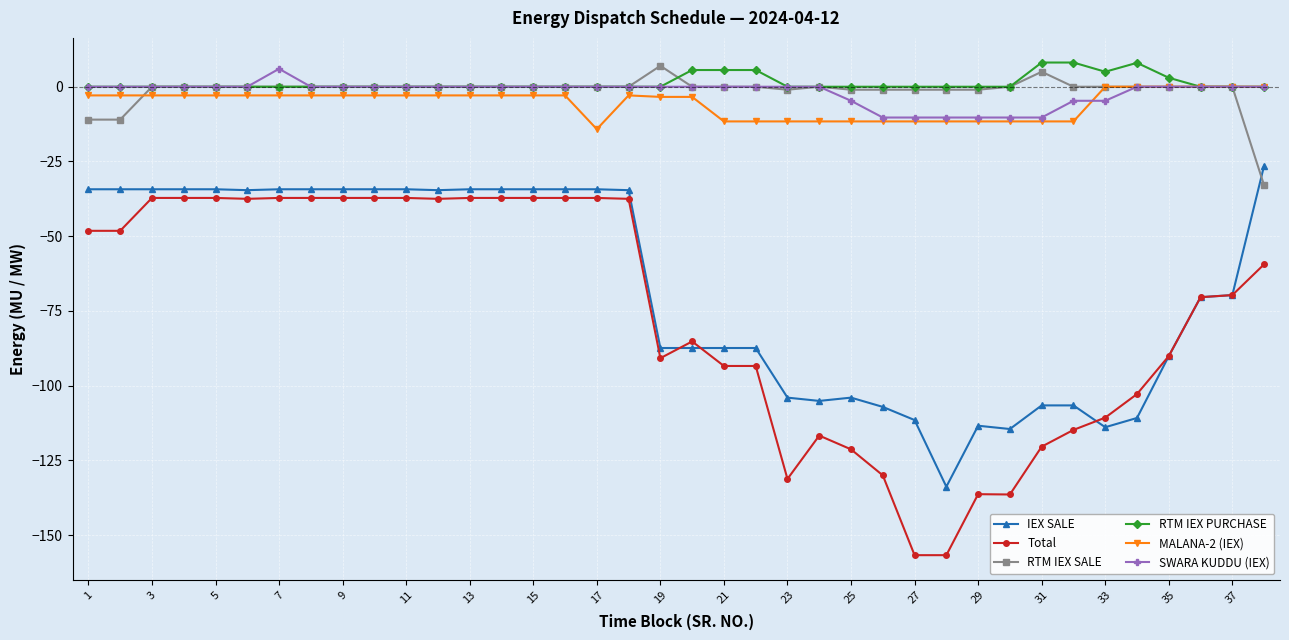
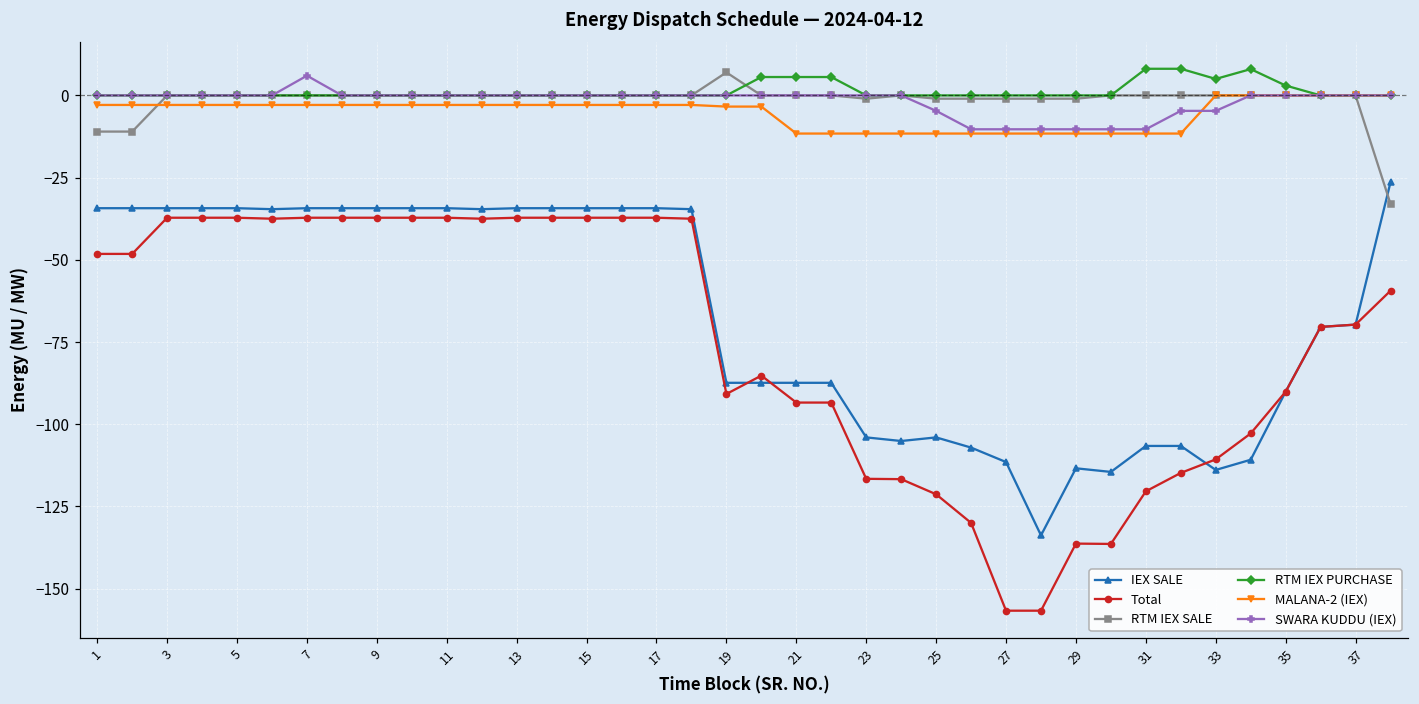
MALANA-2 (IEX), 17: -14 -> -3
Total, 23: -131 -> -117
RTM IEX SALE, 31: 5 -> 0
